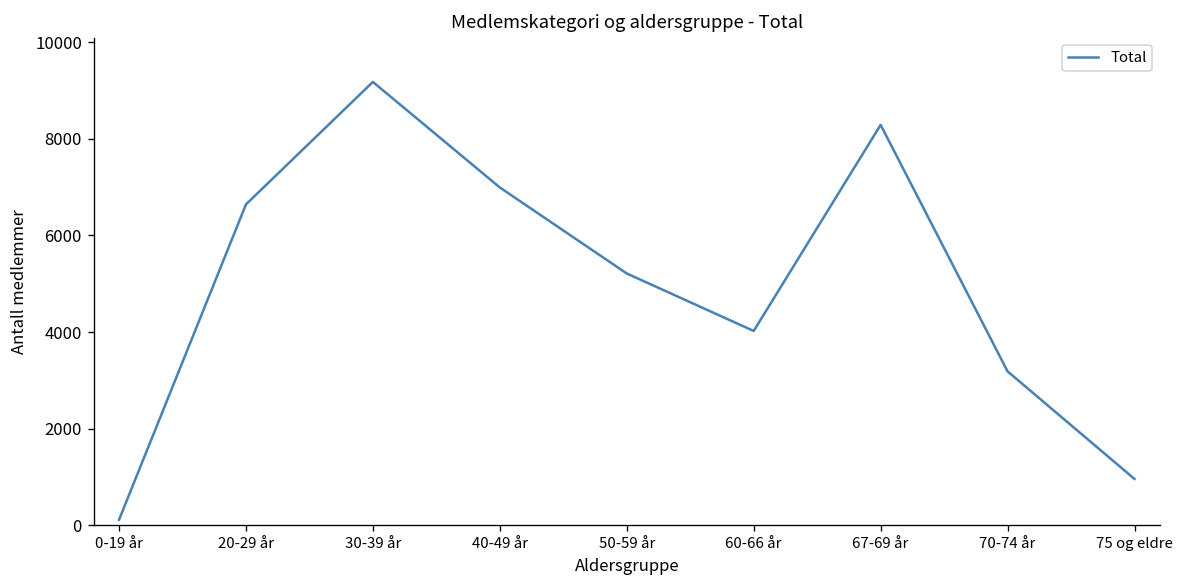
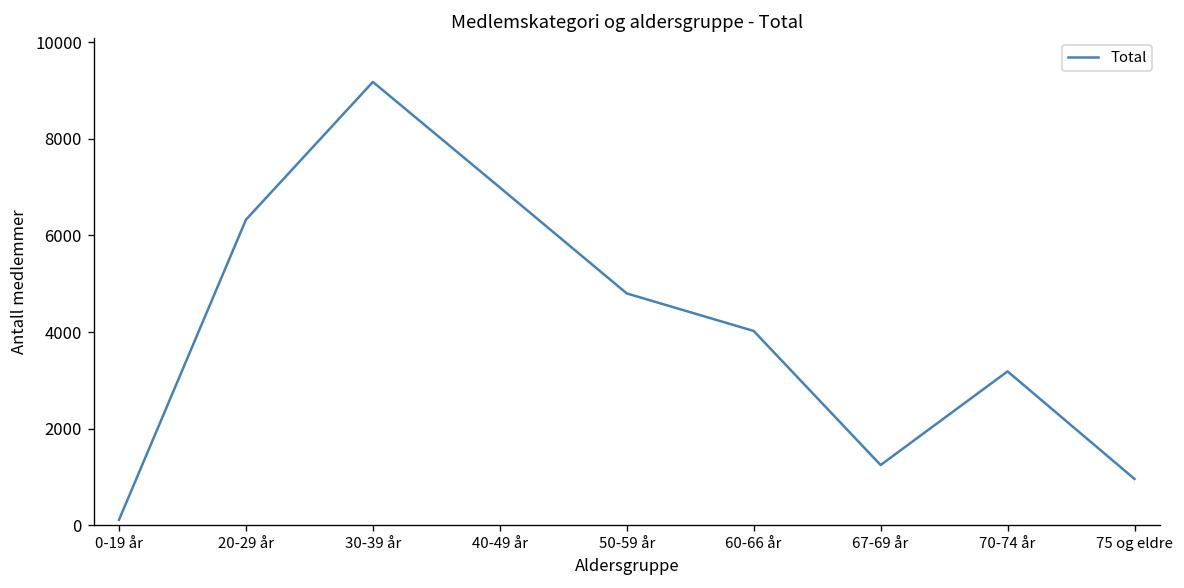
20-29 år: 6600 -> 6300
50-59 år: 5200 -> 4800
67-69 år: 8300 -> 1200
